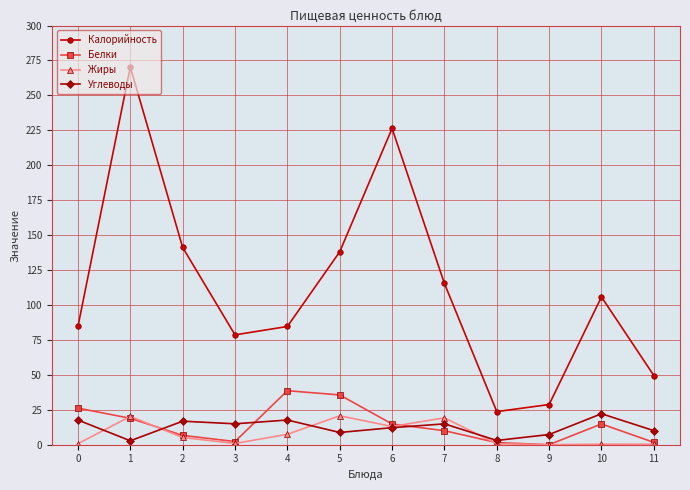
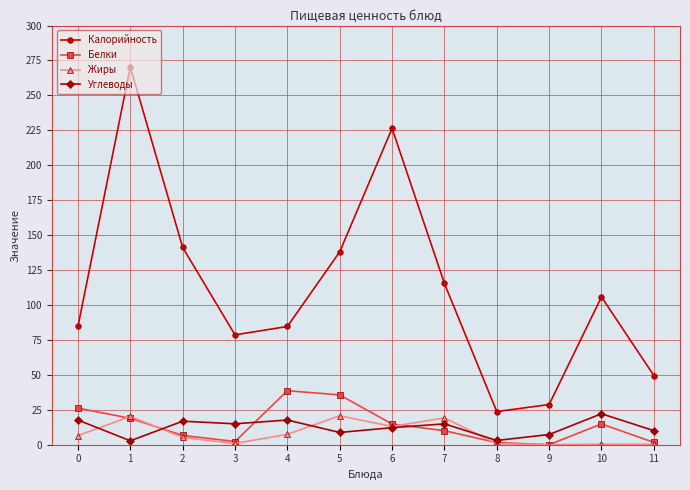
Жиры, 0: 1 -> 6
